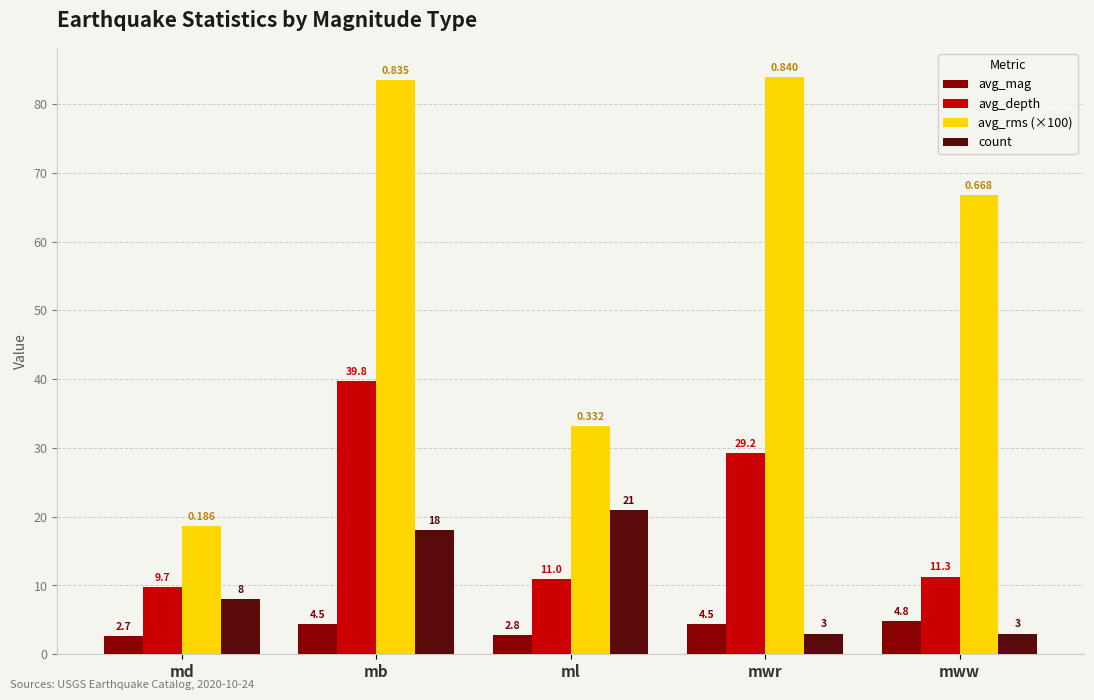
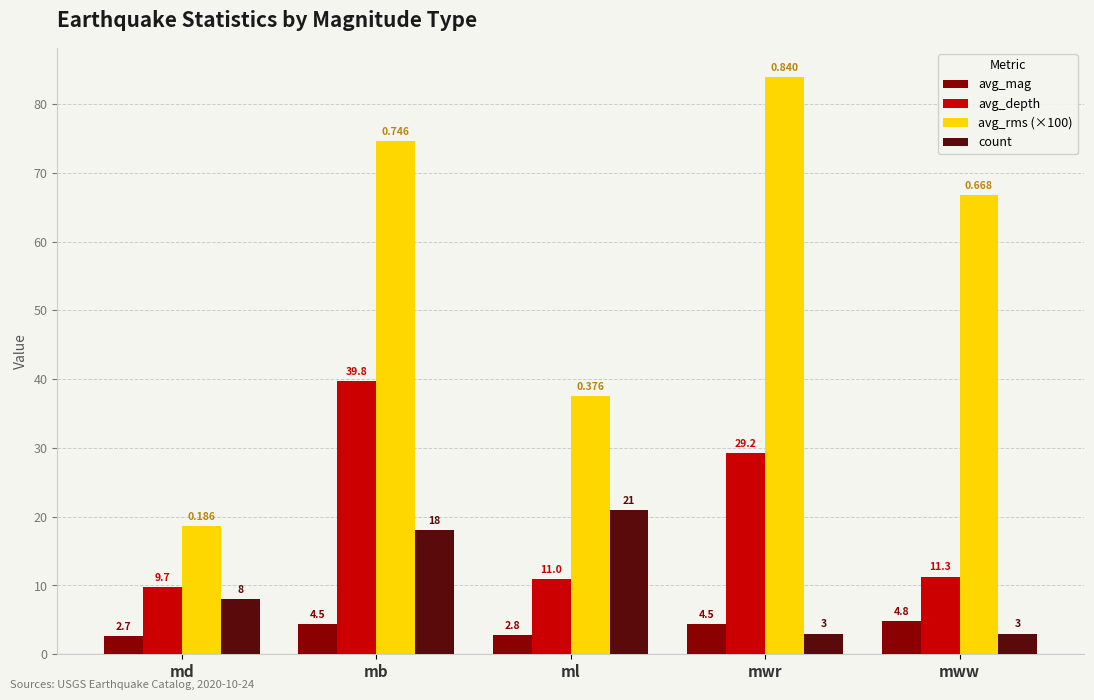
avg_rms (×100), mb: 0.835 -> 0.746
avg_rms (×100), ml: 0.332 -> 0.376
